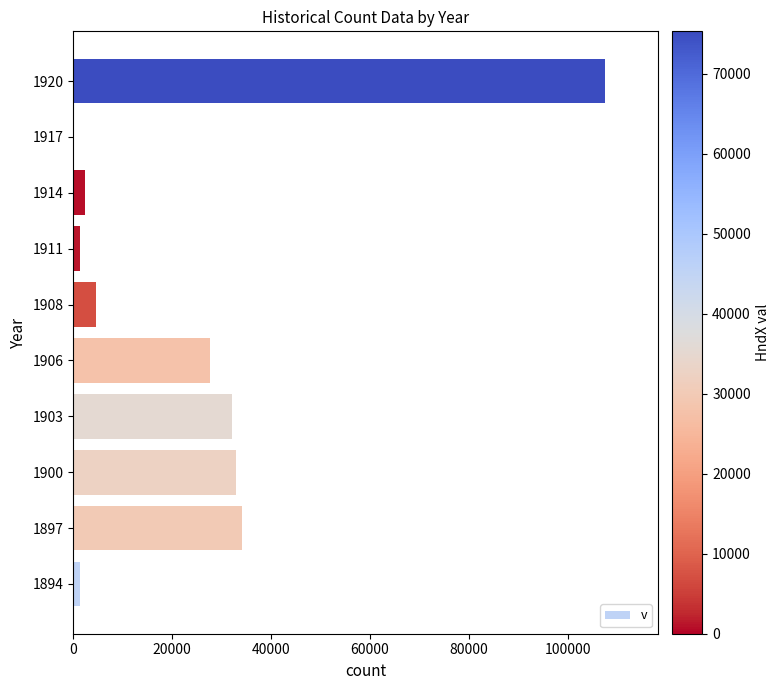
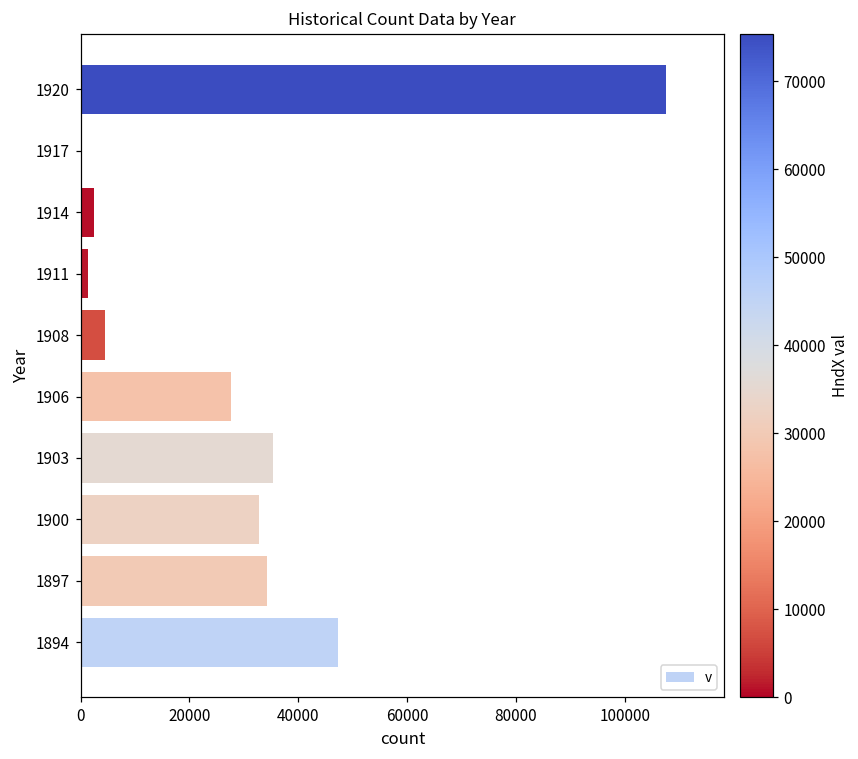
1903: 32000 -> 35000
1894: 1000 -> 47000
